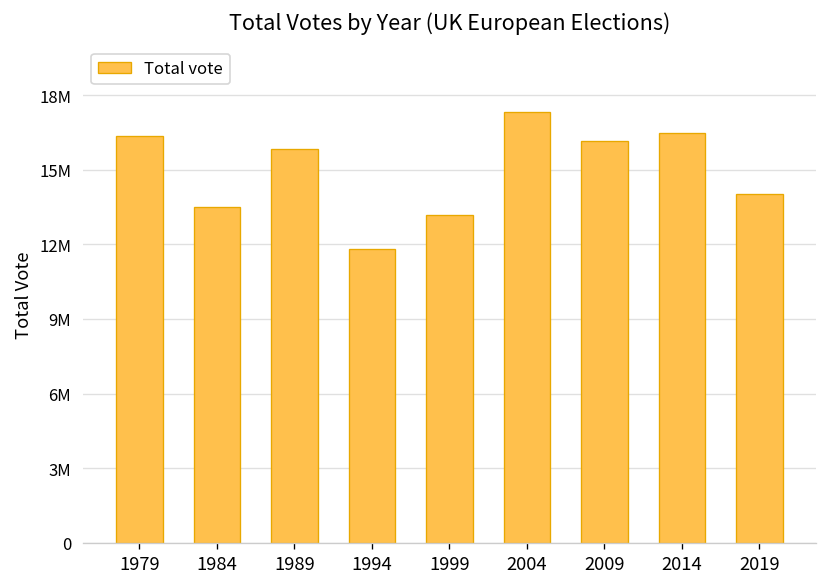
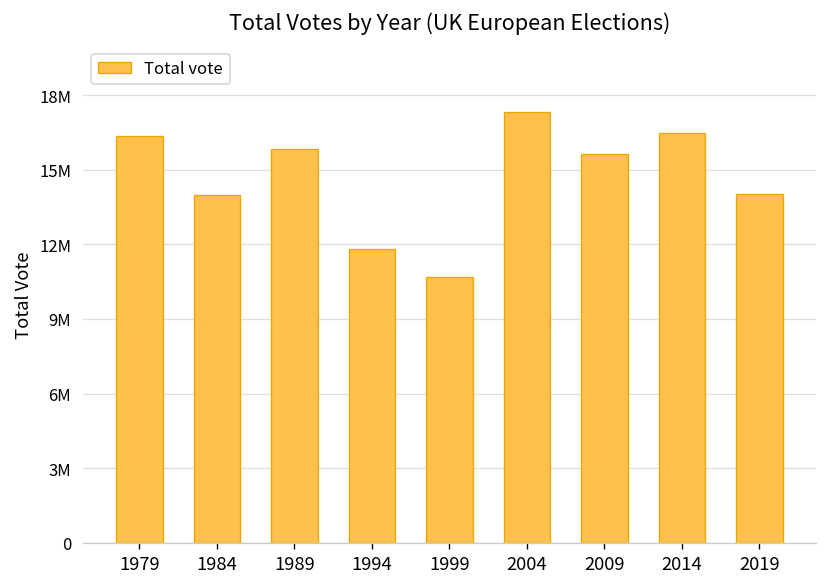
1984: 13500000 -> 14000000
1999: 13200000 -> 10700000
2009: 16200000 -> 15600000
